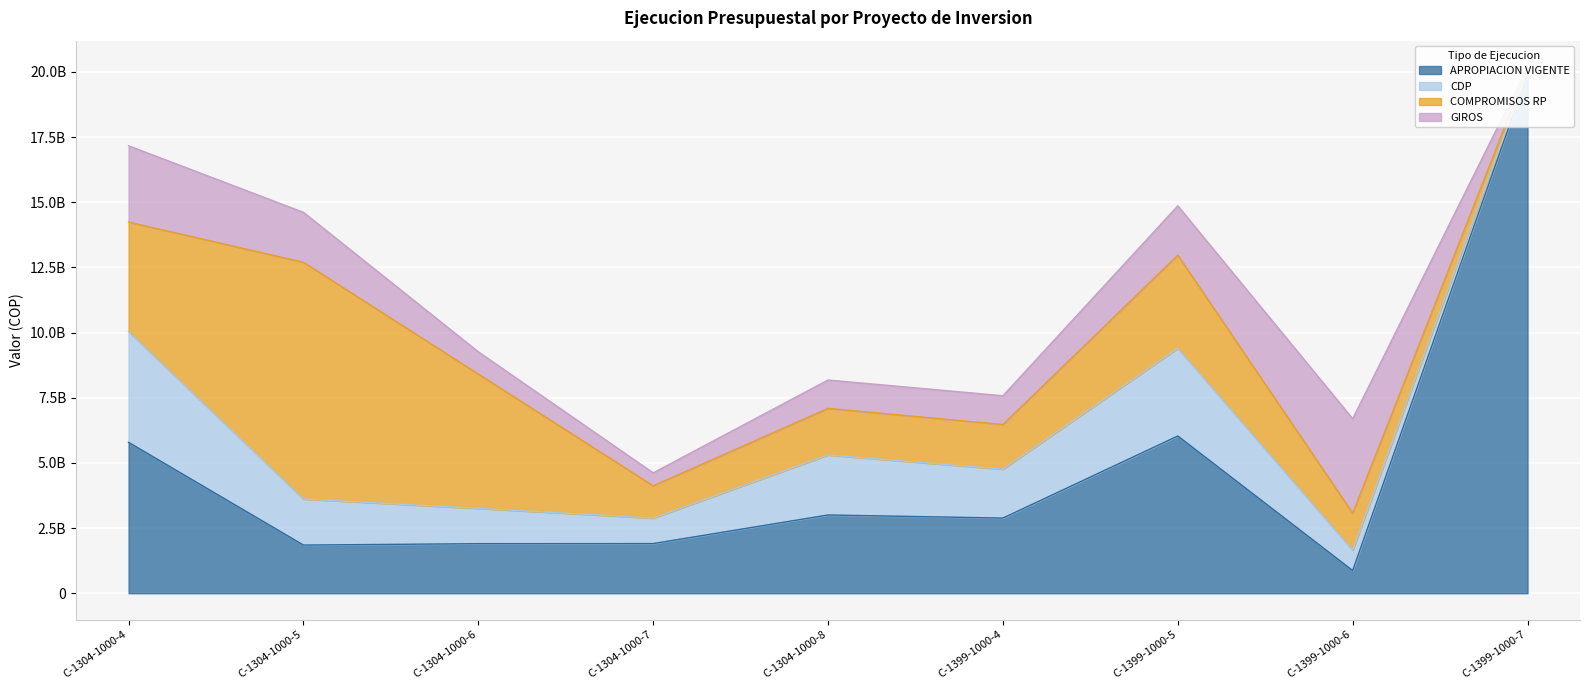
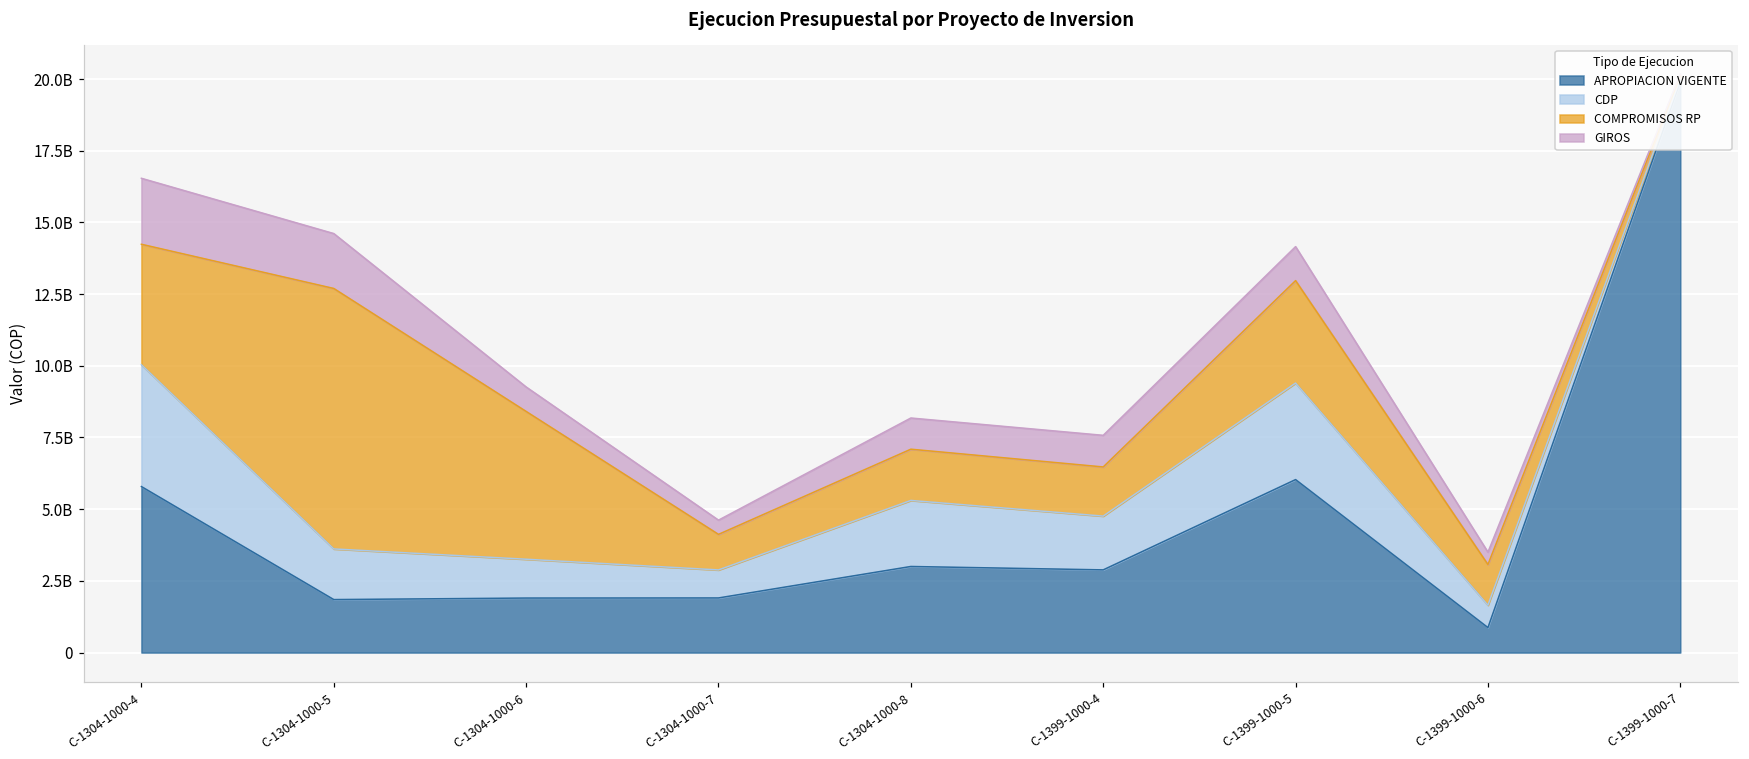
GIROS, C-1304-1000-4: 2900000000 -> 2300000000
GIROS, C-1399-1000-5: 1900000000 -> 1200000000
GIROS, C-1399-1000-6: 3600000000 -> 400000000
